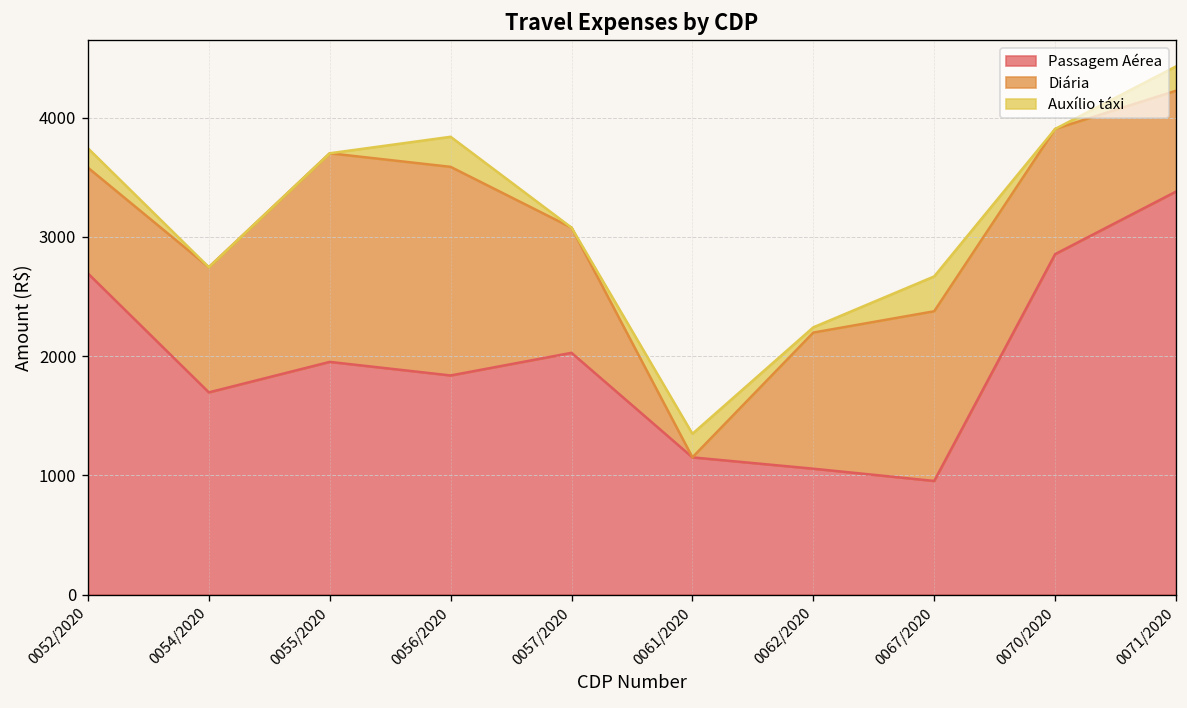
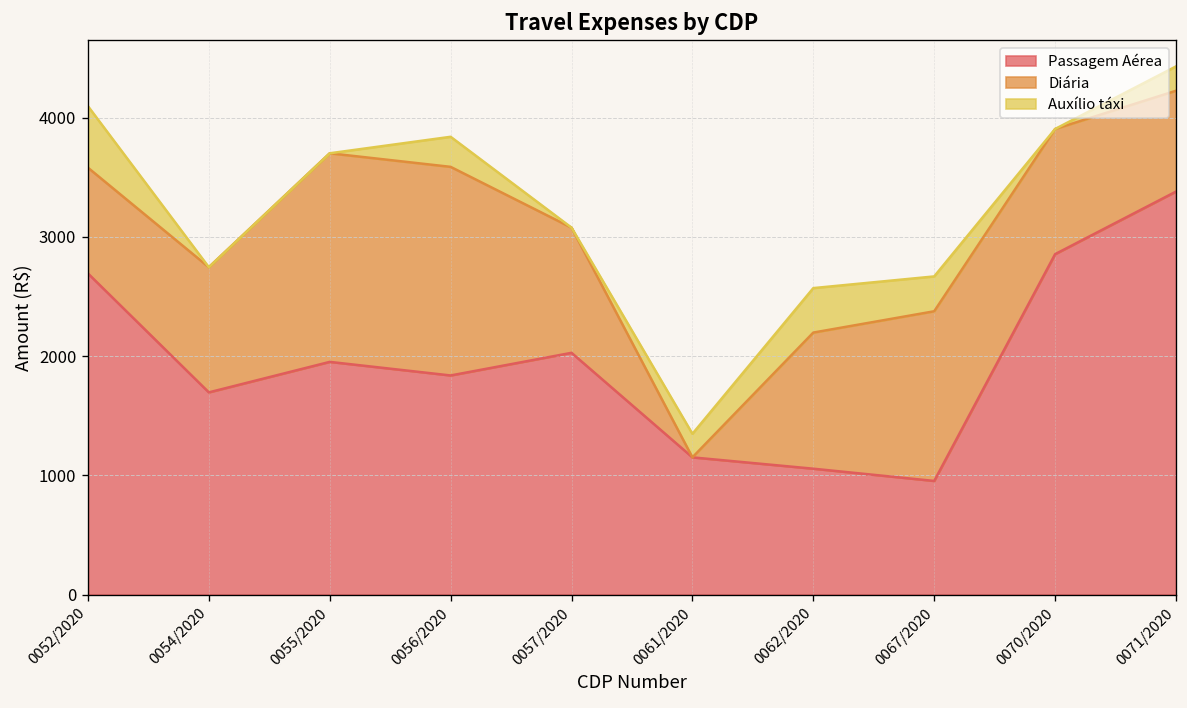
Auxílio táxi, 0052/2020: 200 -> 500
Auxílio táxi, 0062/2020: 0 -> 400
